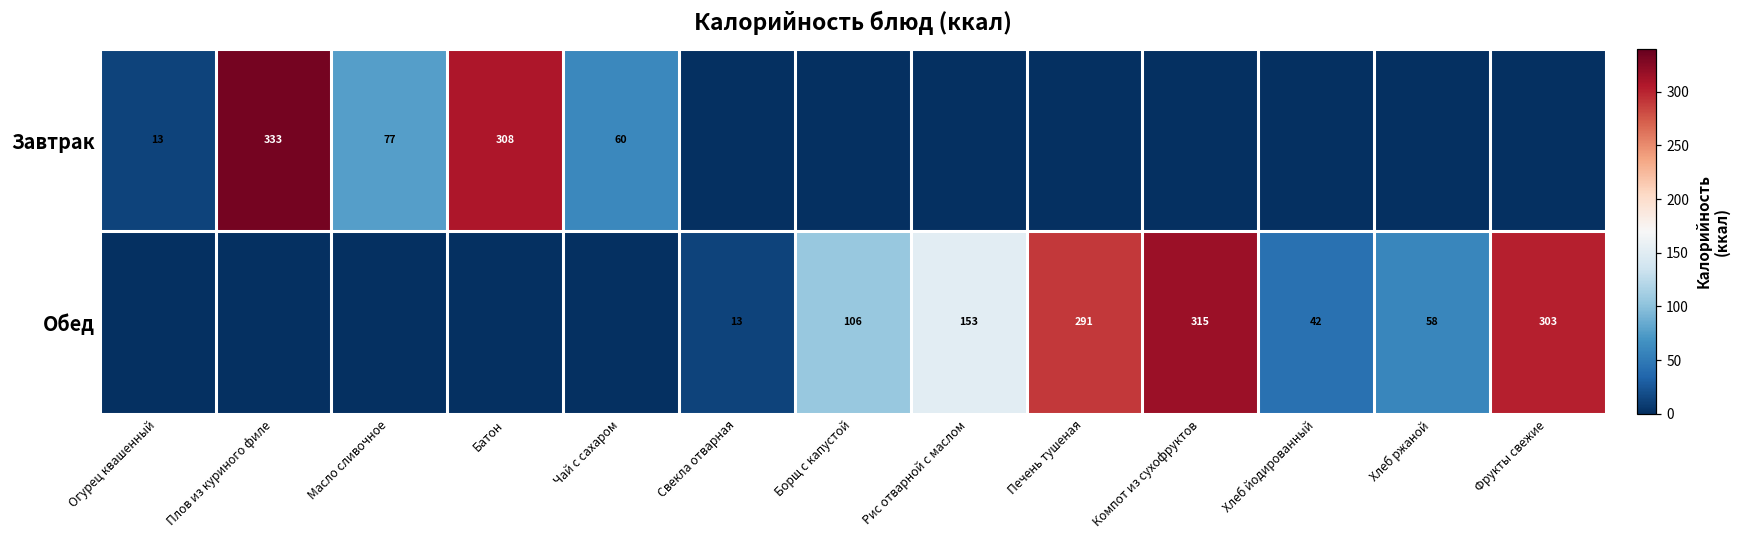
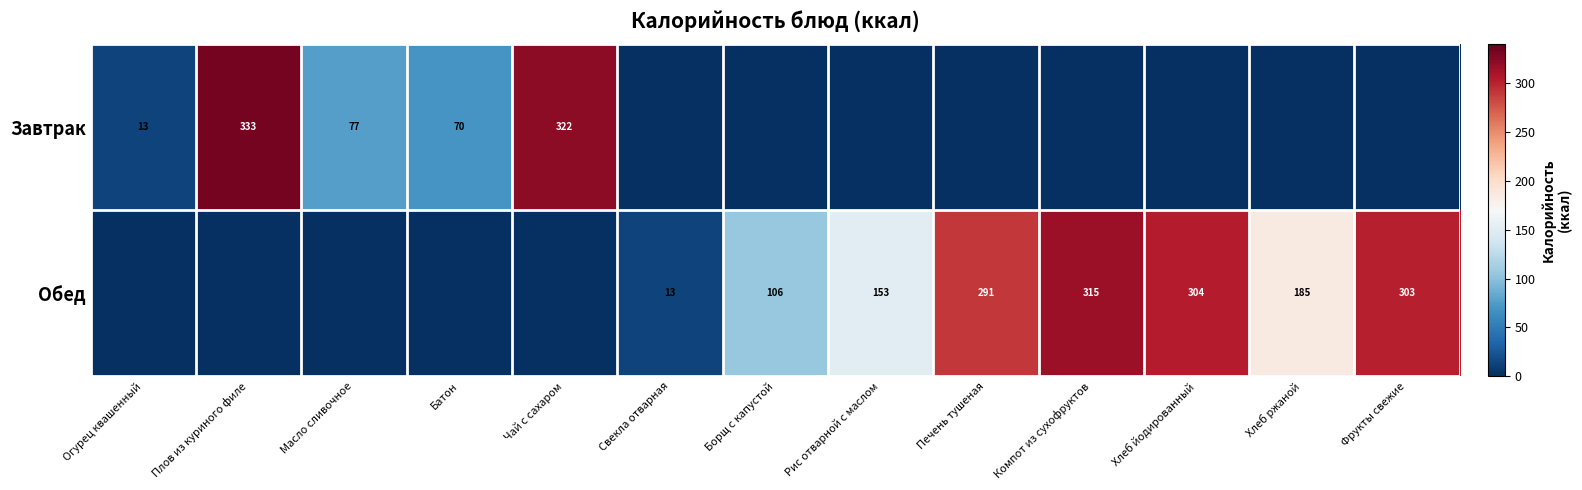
Завтрак, Батон: 308 -> 70
Завтрак, Чай с сахаром: 60 -> 322
Обед, Хлеб йодированный: 42 -> 304
Обед, Хлеб ржаной: 58 -> 185
